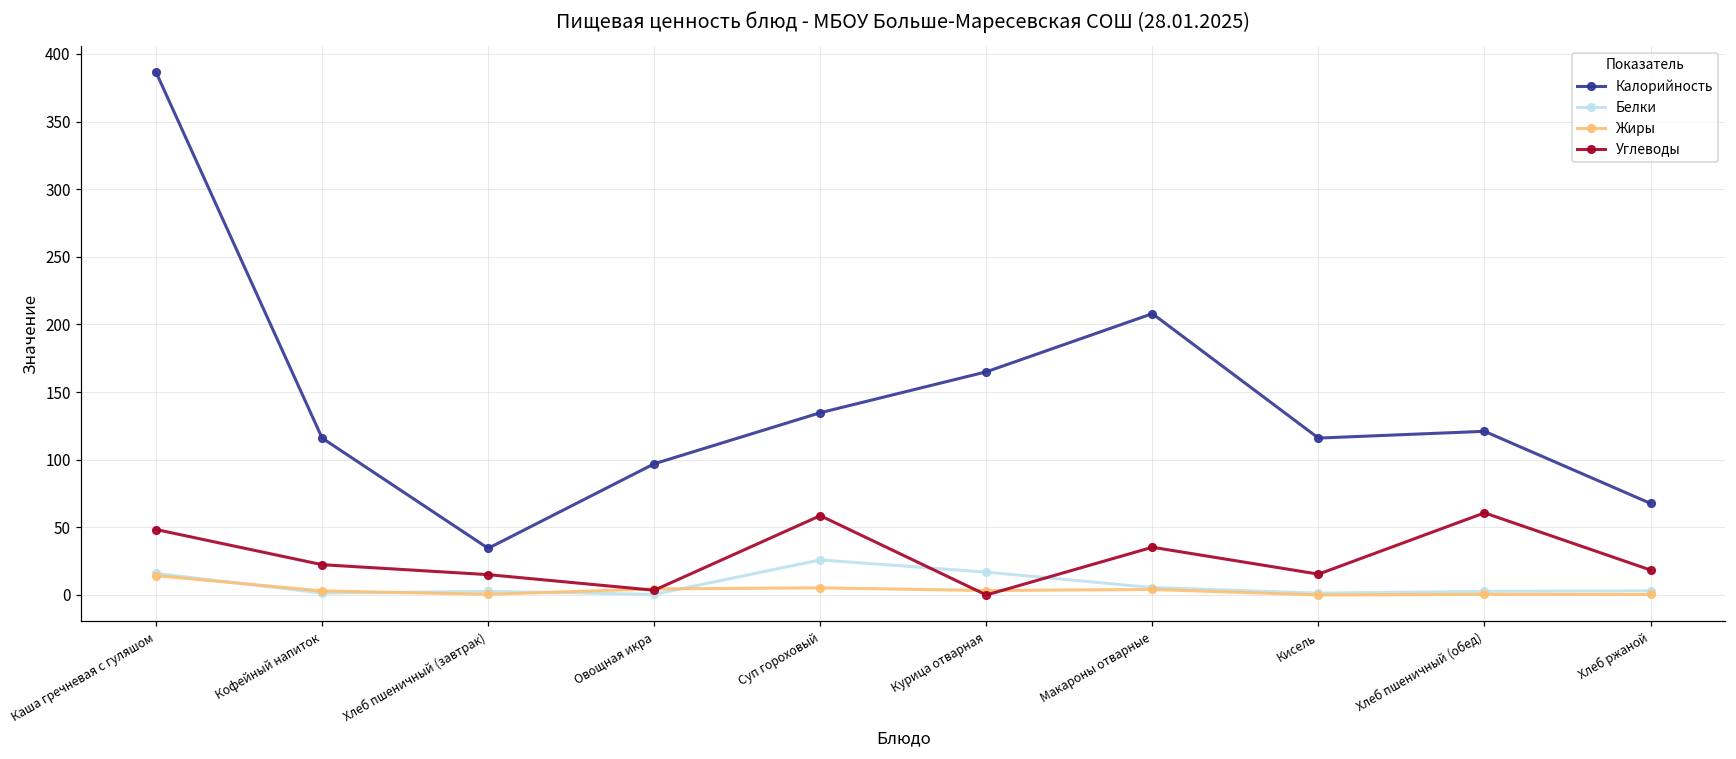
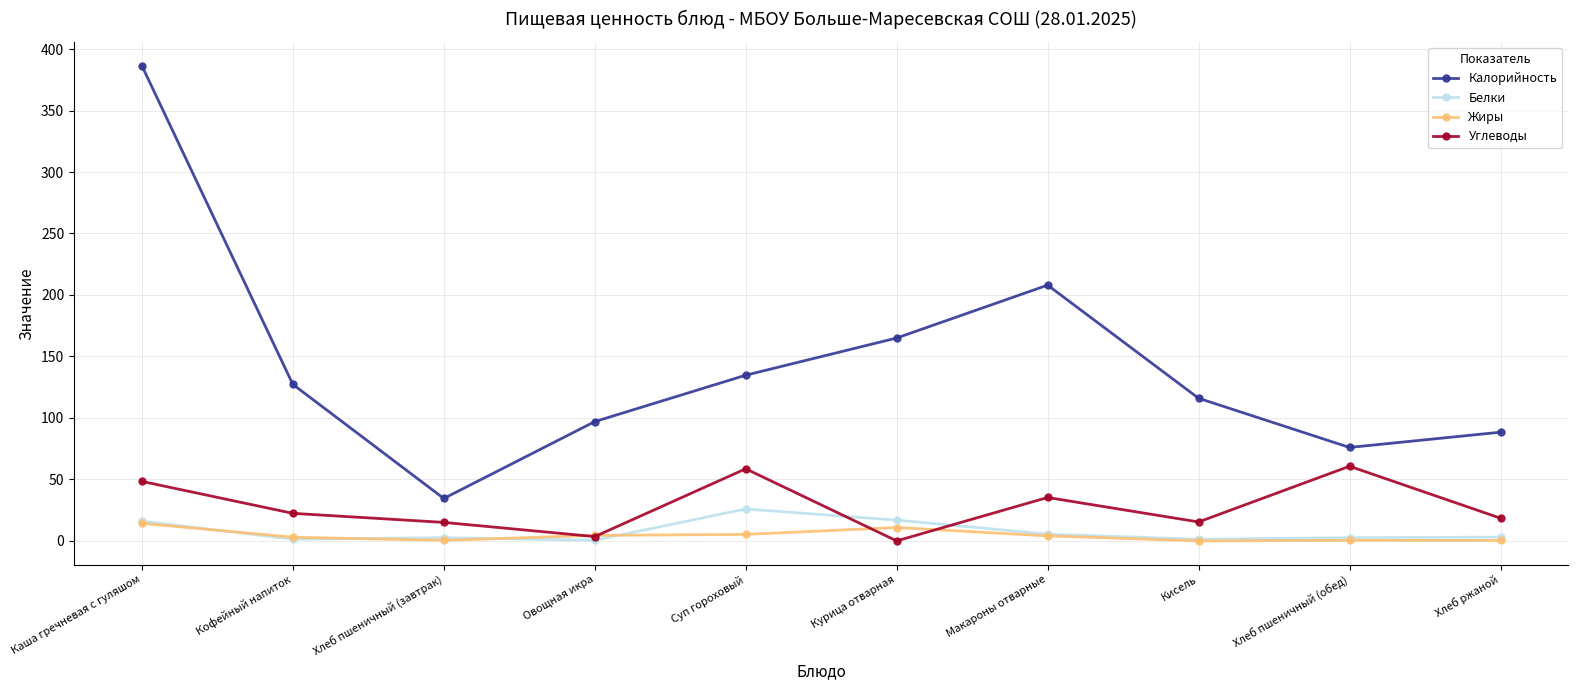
Калорийность, Кофейный напиток: 116 -> 127
Жиры, Курица отварная: 3 -> 11
Калорийность, Хлеб пшеничный (обед): 121 -> 76
Калорийность, Хлеб ржаной: 68 -> 88
